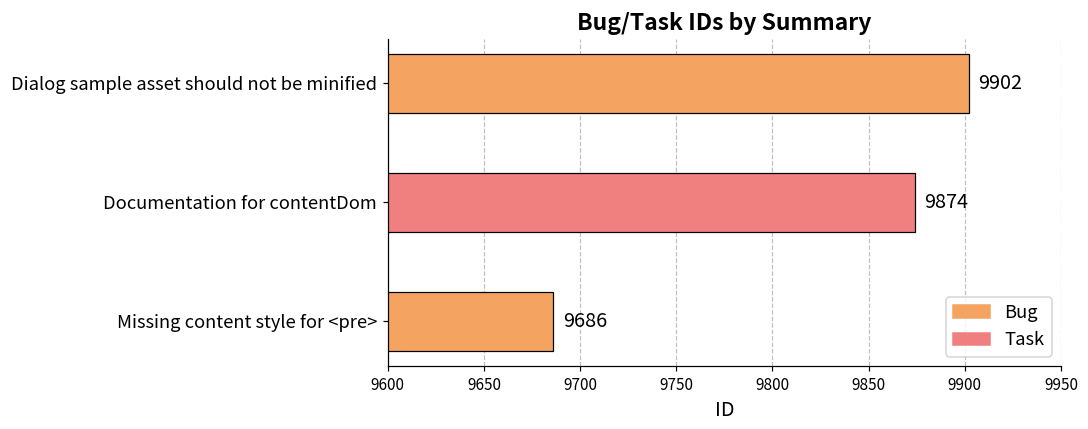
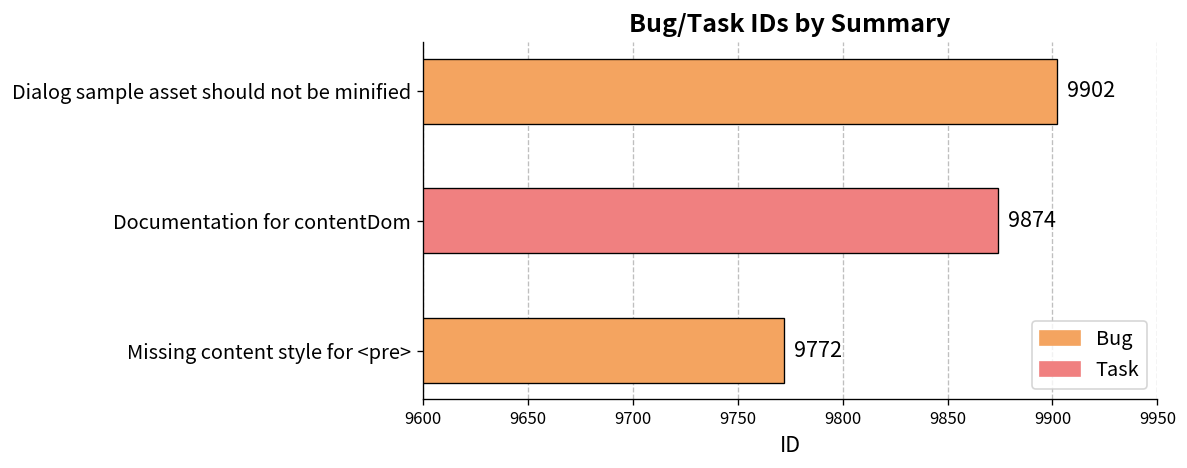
Missing content style for <pre>: 9686 -> 9772
